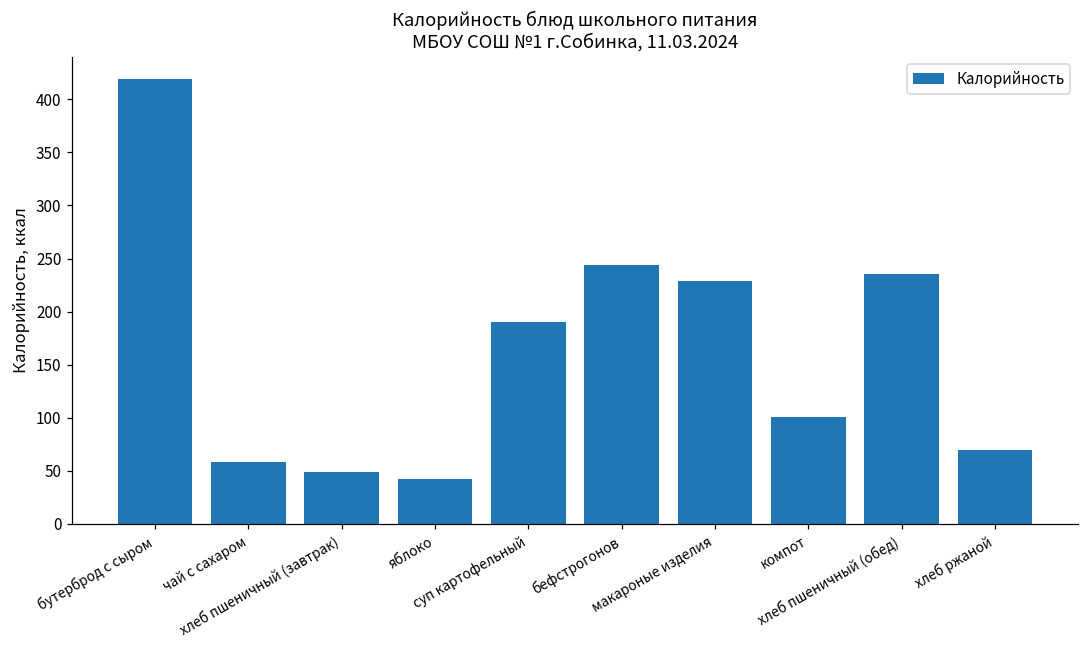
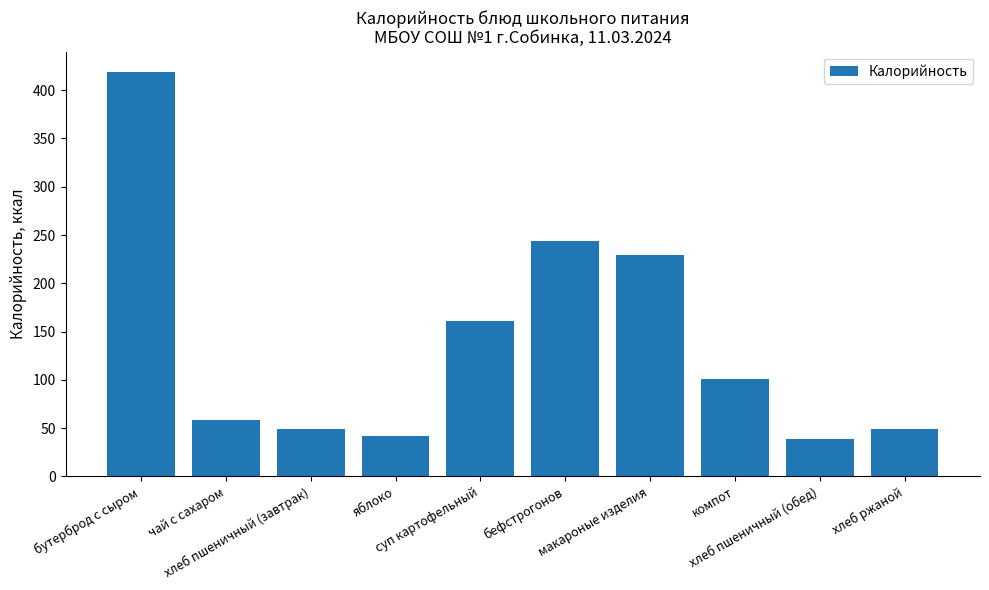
суп картофельный: 190 -> 160
хлеб пшеничный (обед): 240 -> 40
хлеб ржаной: 70 -> 50
